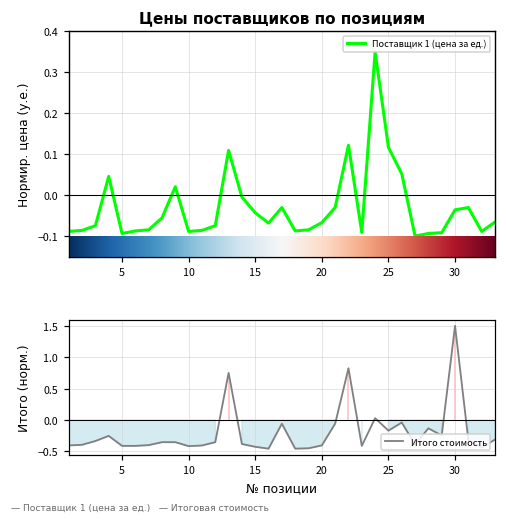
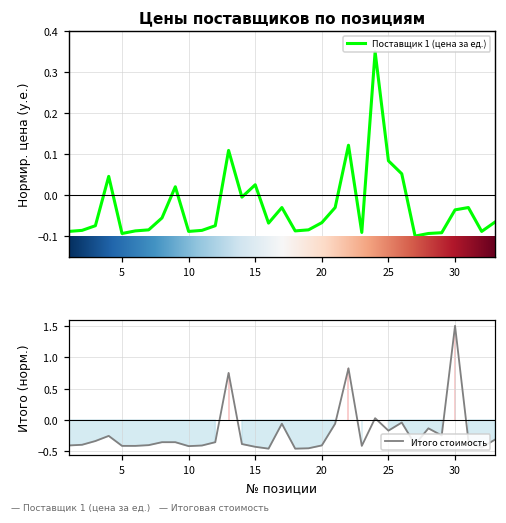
Цены поставщиков по позициям, 15: -0.04 -> 0.03
Цены поставщиков по позициям, 25: 0.12 -> 0.08
